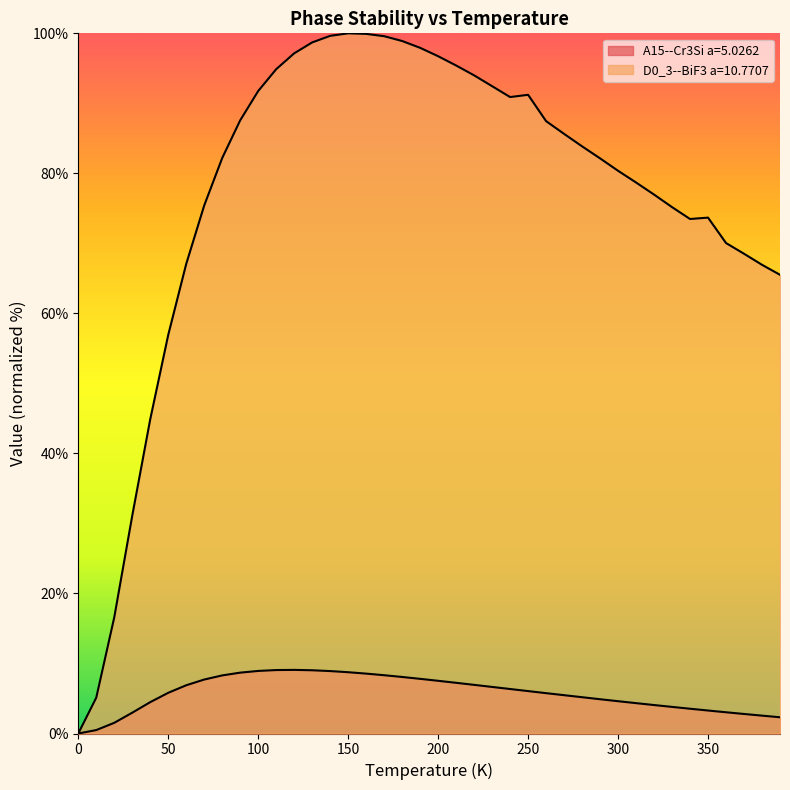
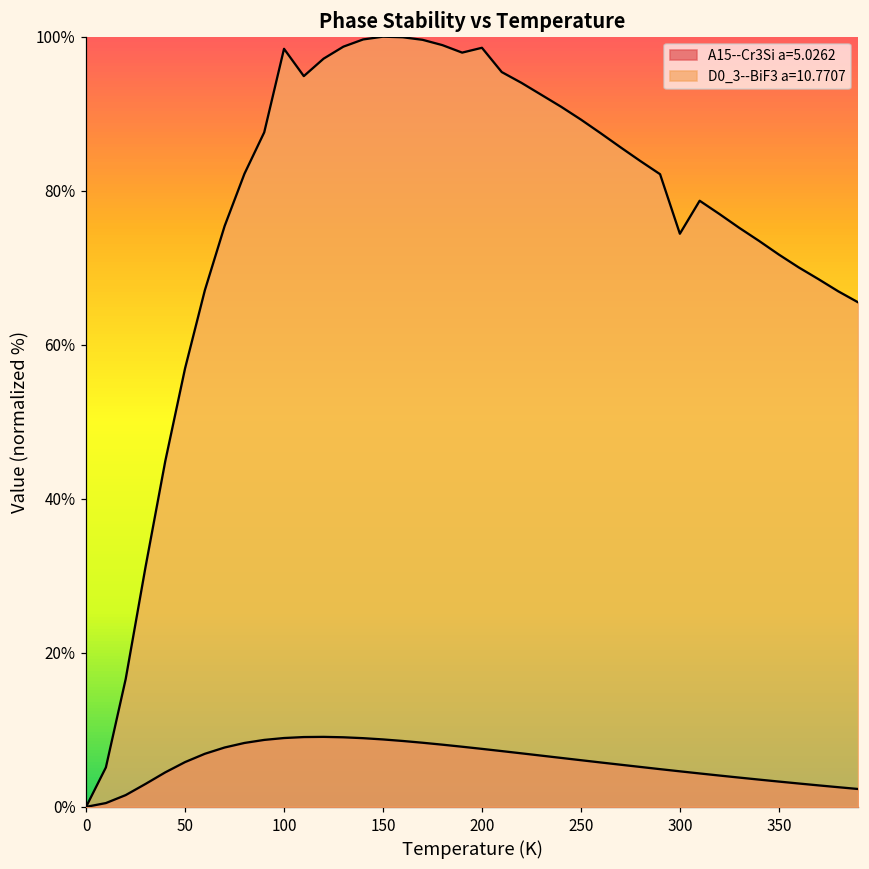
D0_3--BiF3 a=10.7707, 100: 92% -> 98%
D0_3--BiF3 a=10.7707, 200: 97% -> 99%
D0_3--BiF3 a=10.7707, 250: 91% -> 89%
D0_3--BiF3 a=10.7707, 300: 80% -> 74%
D0_3--BiF3 a=10.7707, 350: 74% -> 72%
